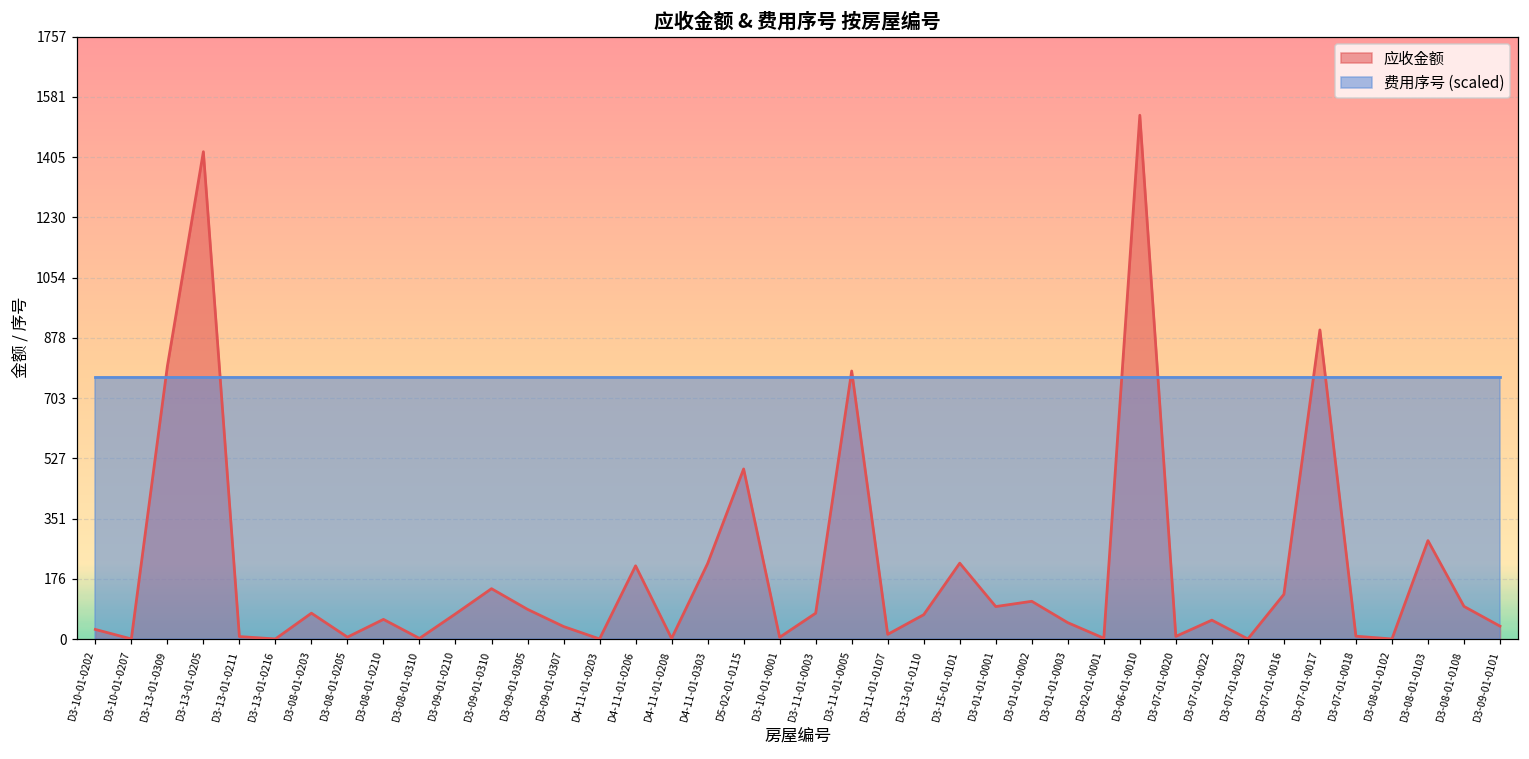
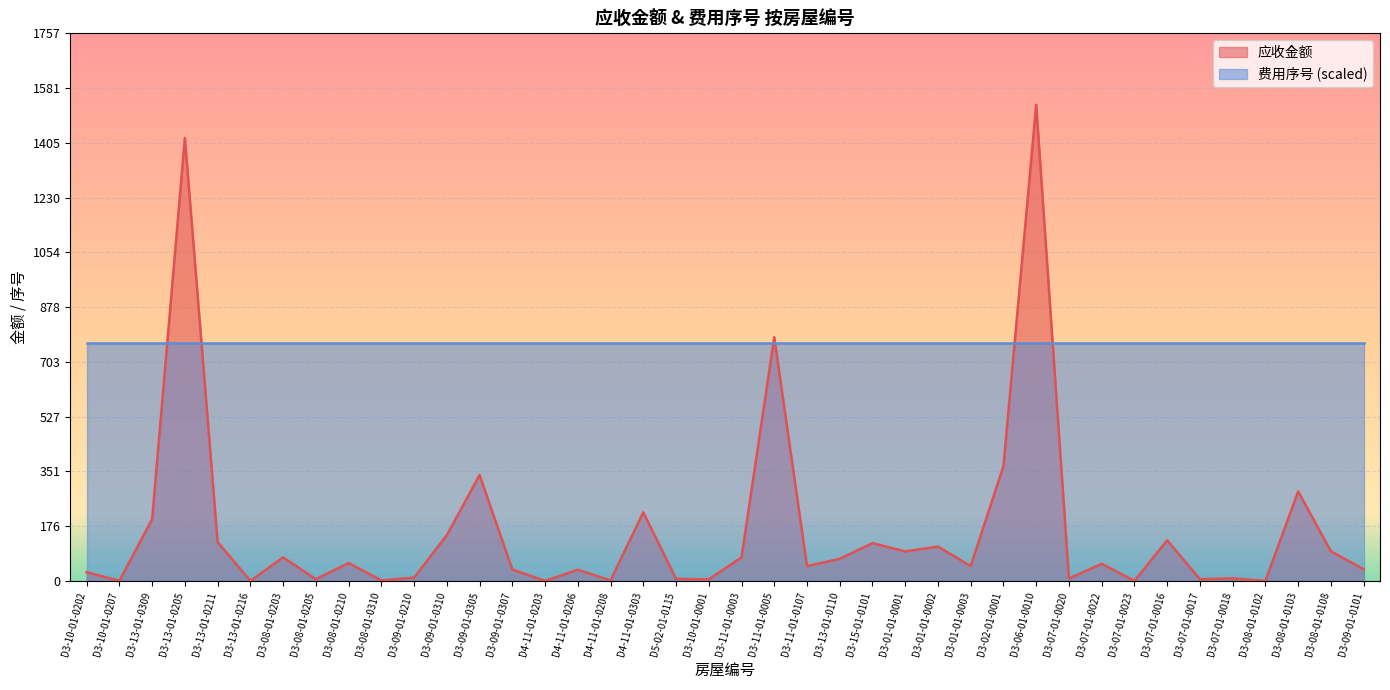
应收金额, D3-13-01-0309: 800 -> 200
应收金额, D3-13-01-0211: 10 -> 120
应收金额, D3-09-01-0210: 70 -> 10
应收金额, D3-09-01-0305: 90 -> 340
应收金额, D4-11-01-0206: 210 -> 40
应收金额, D5-02-01-0115: 500 -> 10
应收金额, D3-11-01-0107: 10 -> 50
应收金额, D3-15-01-0101: 220 -> 120
应收金额, D3-02-01-0001: 0 -> 370
应收金额, D3-07-01-0017: 900 -> 10
